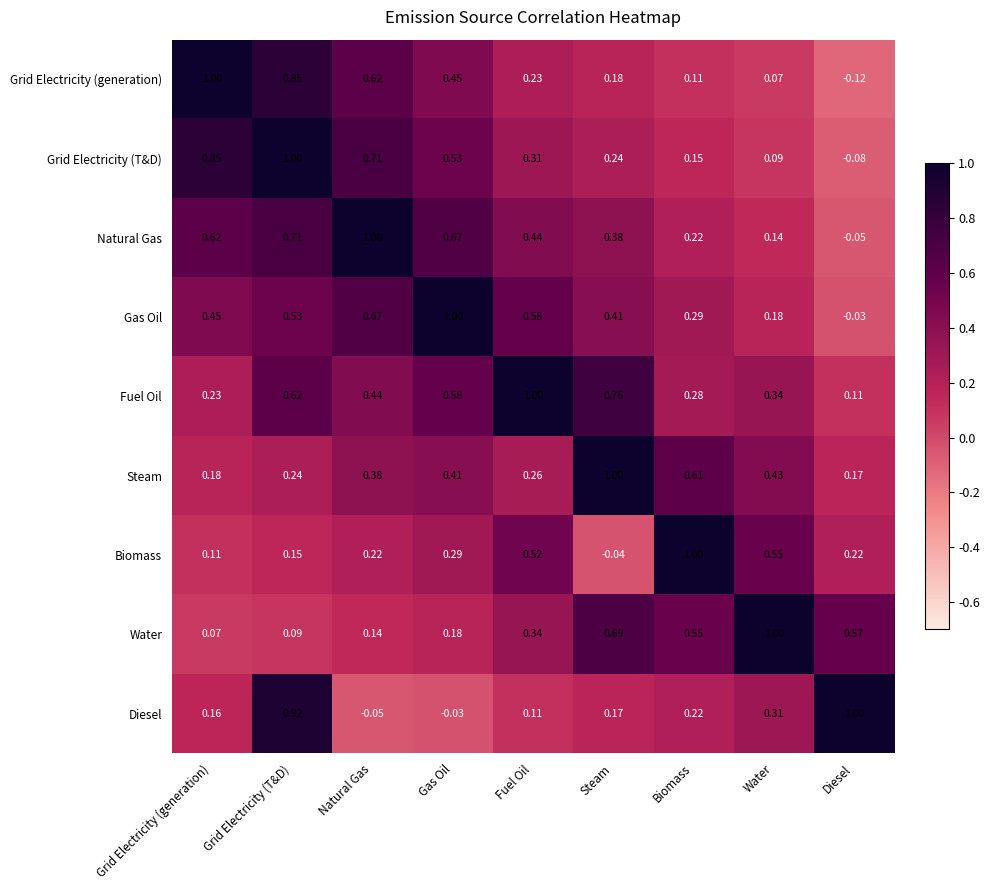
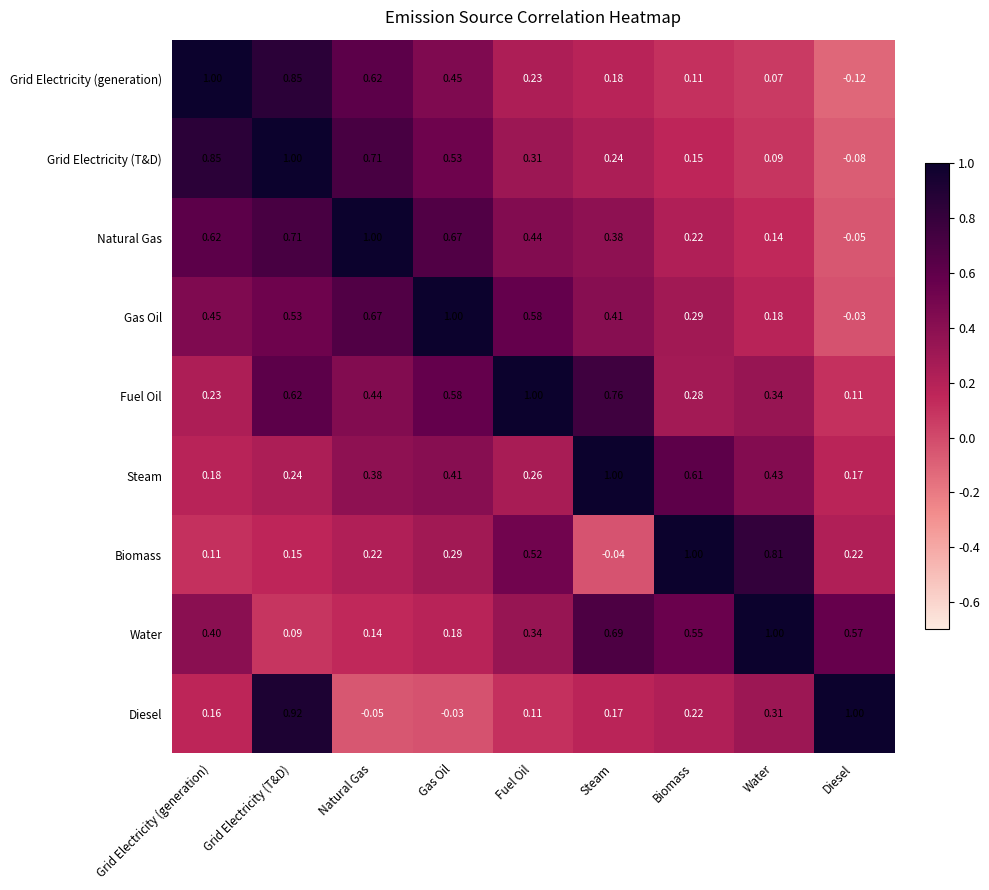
Biomass, Water: 0.55 -> 0.81
Water, Grid Electricity (generation): 0.07 -> 0.40
